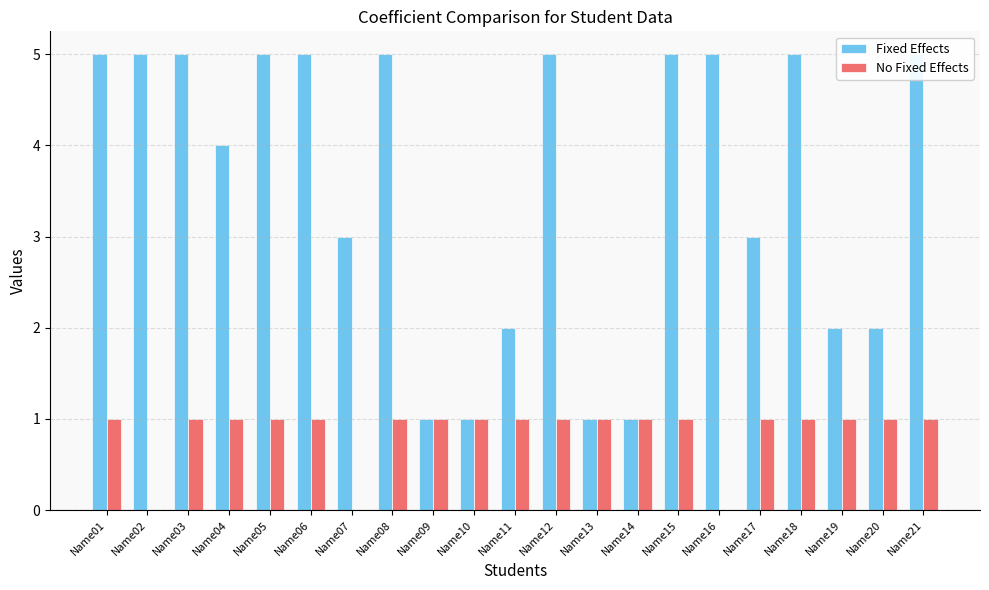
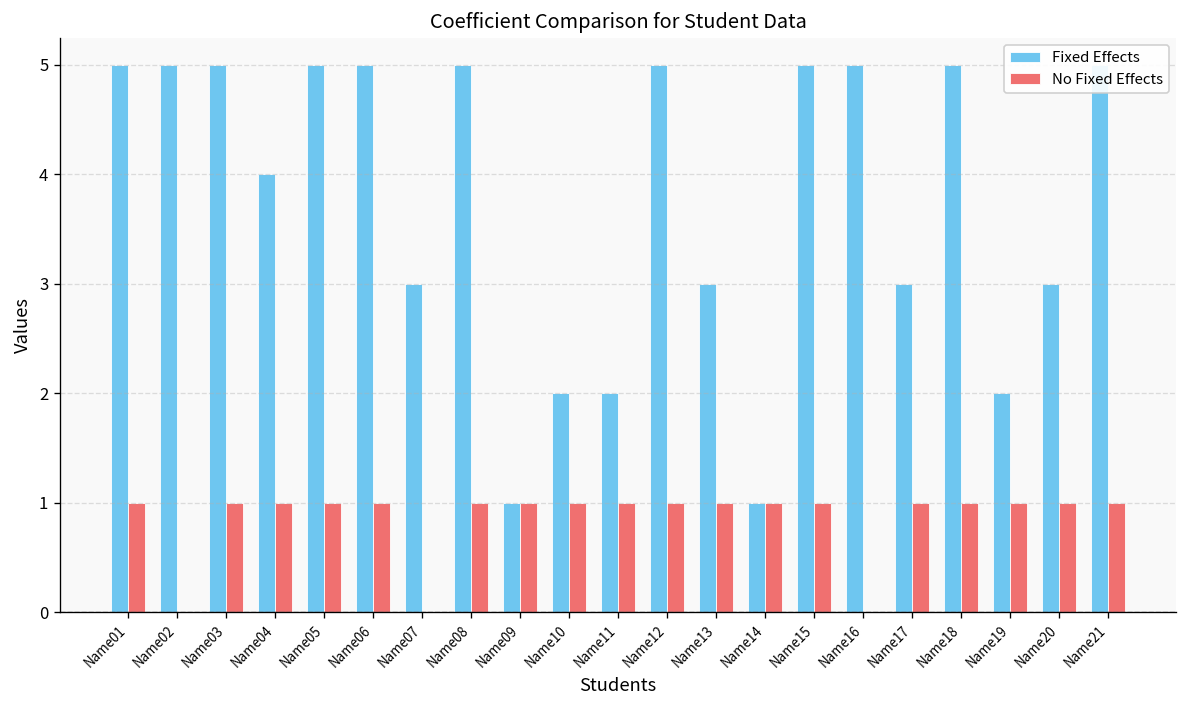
Fixed Effects, Name10: 1 -> 2
Fixed Effects, Name13: 1 -> 3
Fixed Effects, Name20: 2 -> 3
